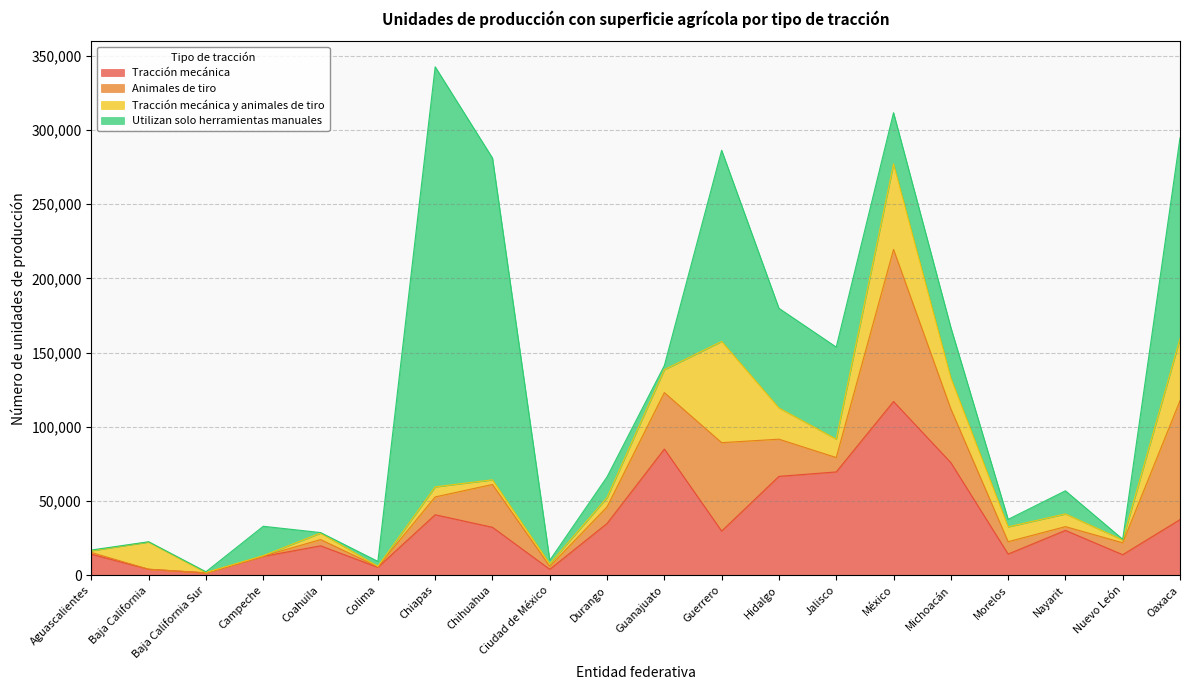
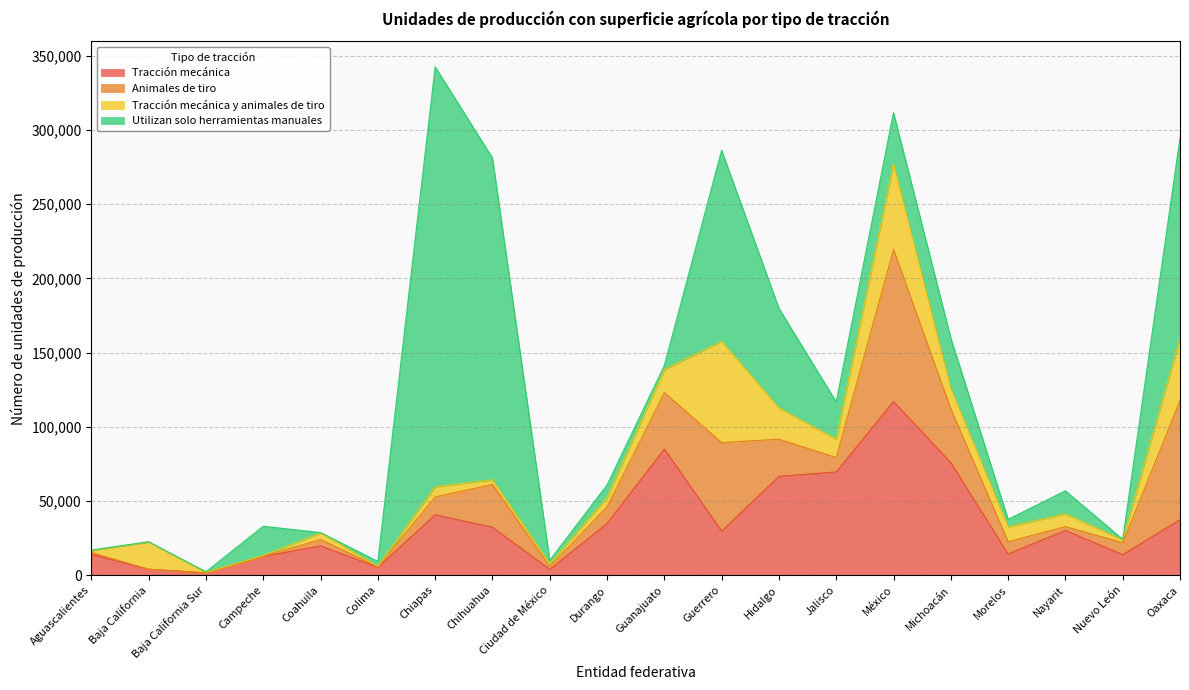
Utilizan solo herramientas manuales, Durango: 14,000 -> 8,000
Utilizan solo herramientas manuales, Jalisco: 62,000 -> 25,000
Tracción mecánica y animales de tiro, Michoacán: 21,000 -> 14,000
